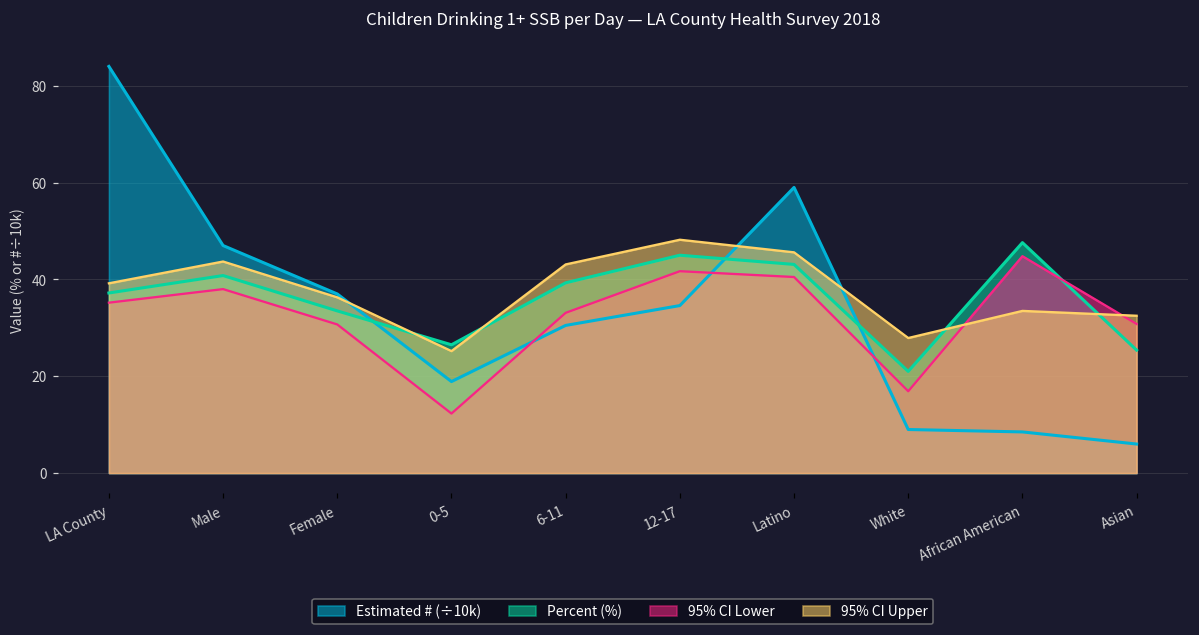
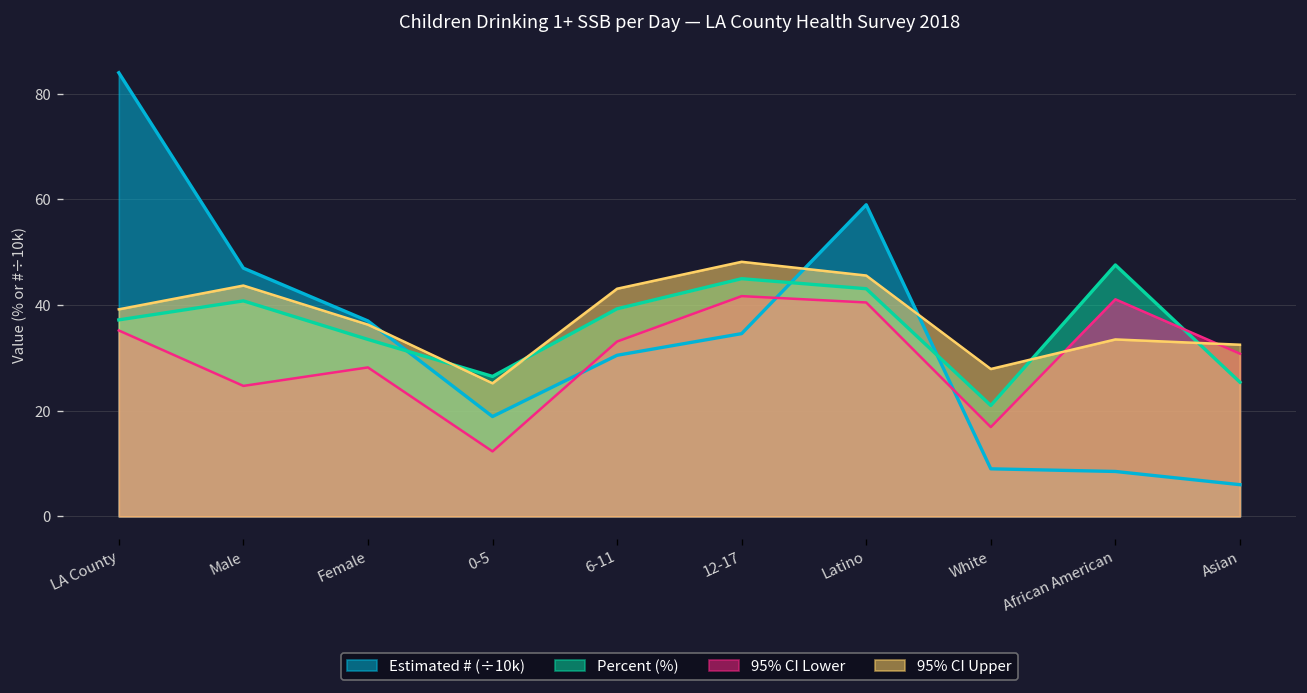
95% CI Lower, Male: 38 -> 25
95% CI Lower, Female: 31 -> 28
95% CI Lower, African American: 45 -> 41
